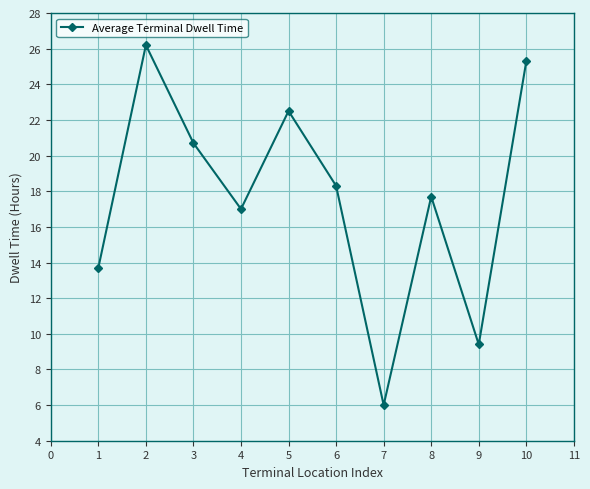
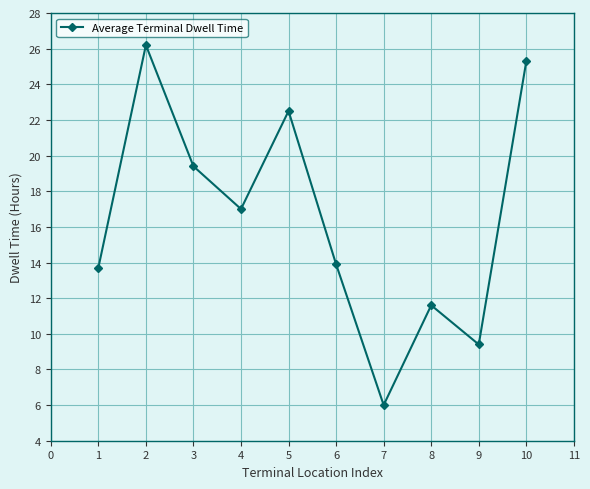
3: 20.7 -> 19.4
6: 18.3 -> 13.9
8: 17.7 -> 11.6
